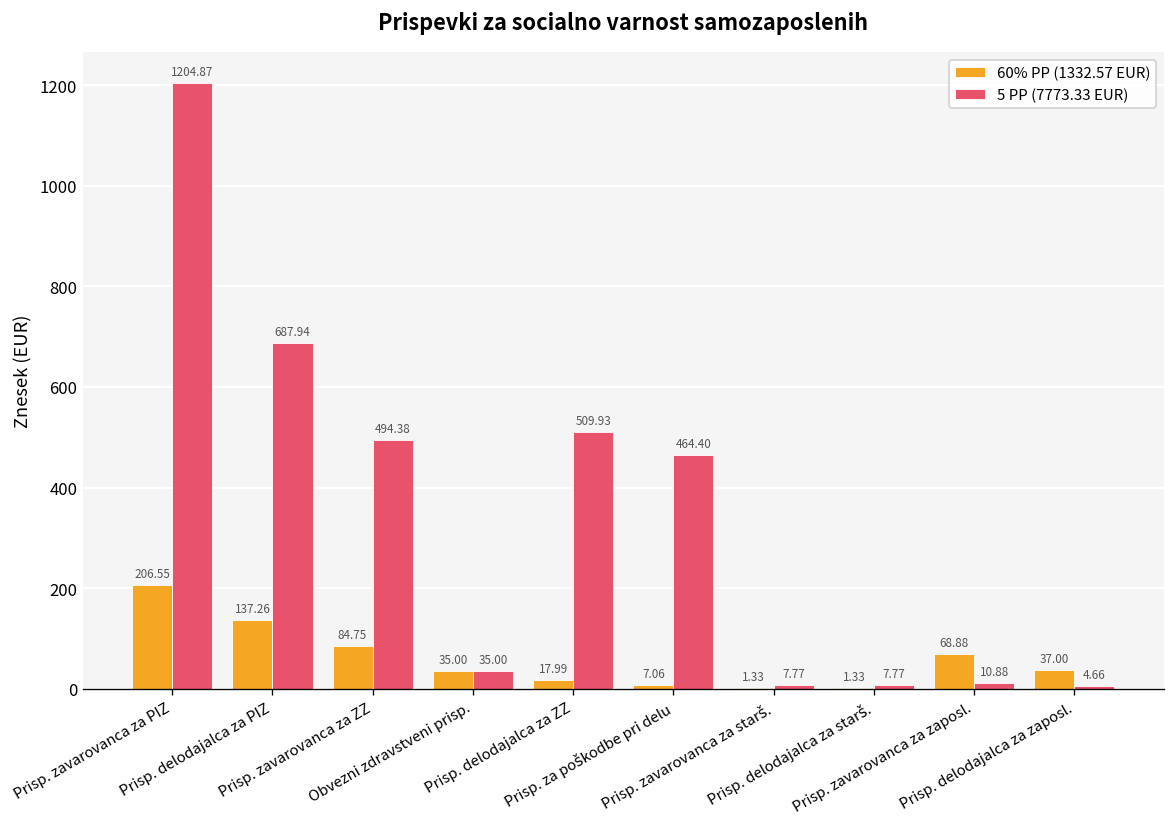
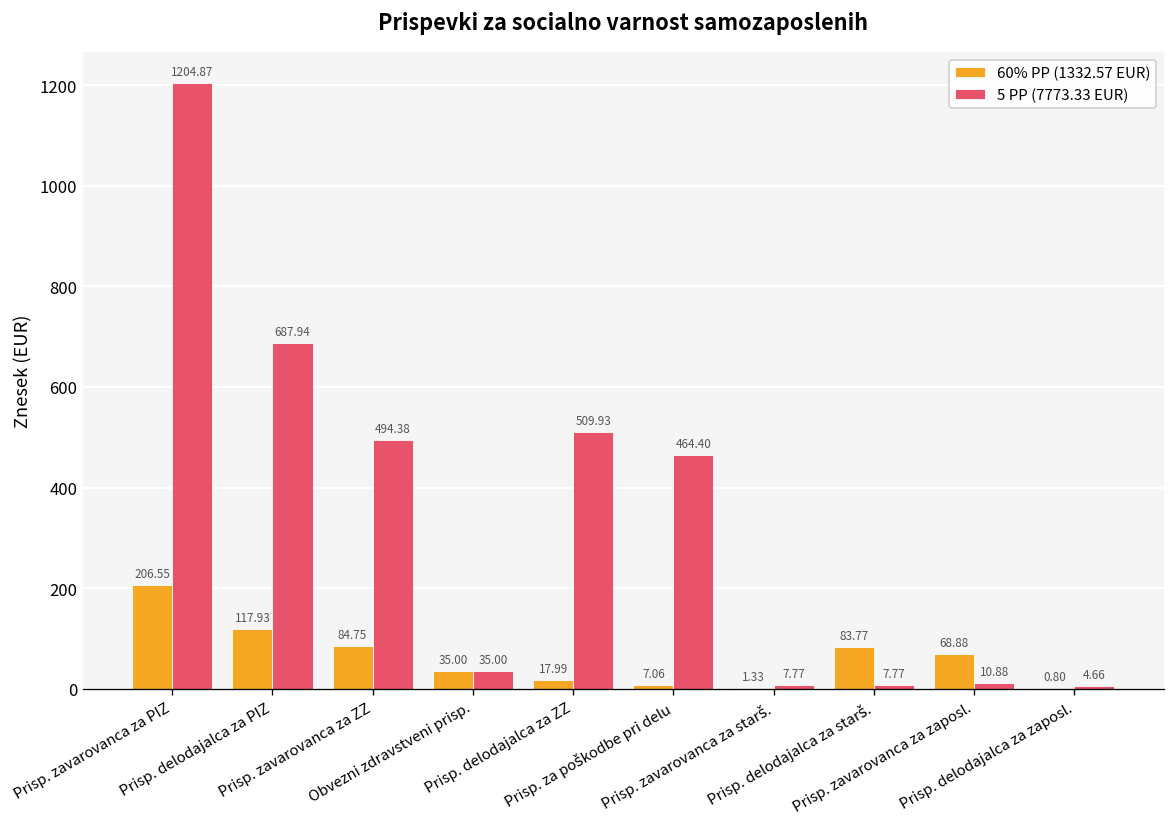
60% PP (1332.57 EUR), Prisp. delodajalca za PIZ: 137.26 -> 117.93
60% PP (1332.57 EUR), Prisp. delodajalca za starš.: 1.33 -> 83.77
60% PP (1332.57 EUR), Prisp. delodajalca za zaposl.: 37.00 -> 0.80
